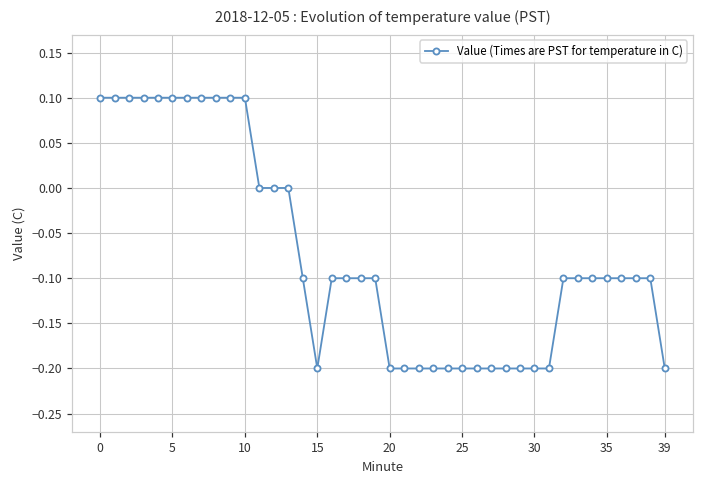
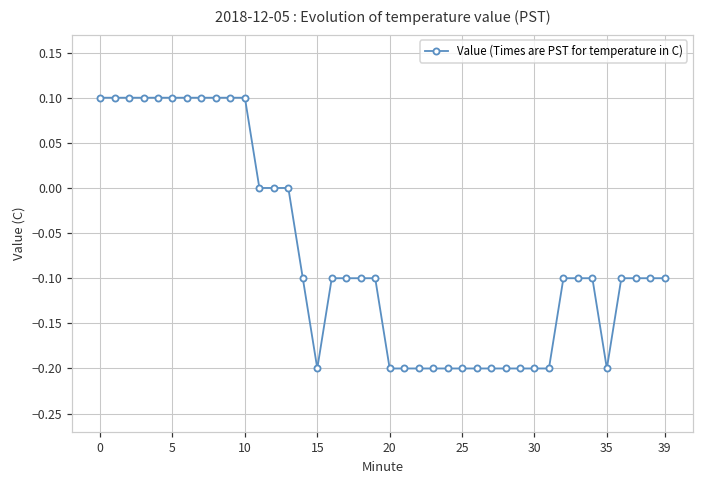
35: -0.1 -> -0.2
39: -0.2 -> -0.1
